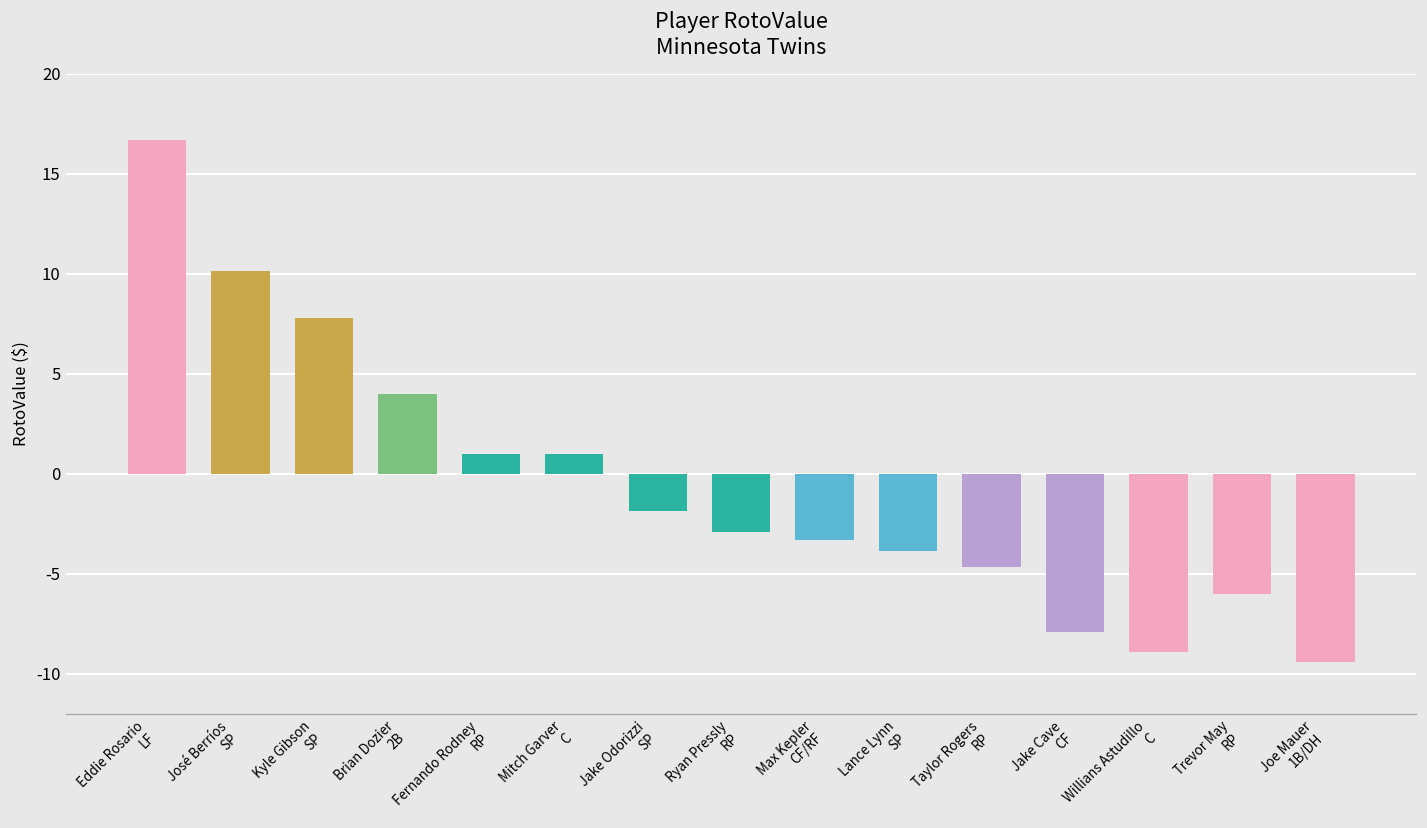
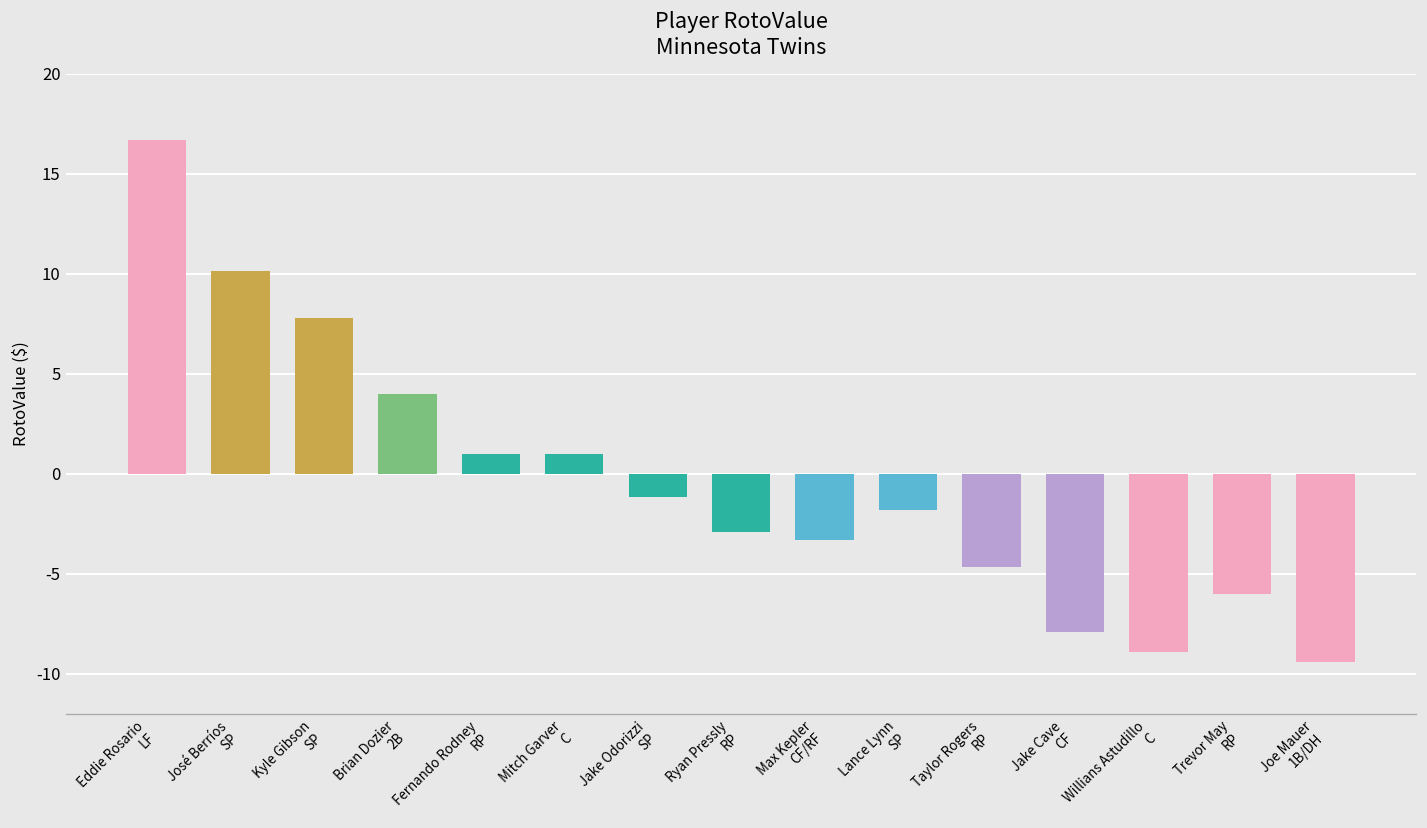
Jake Odorizzi SP: -1.8 -> -1.1
Lance Lynn SP: -3.8 -> -1.8
